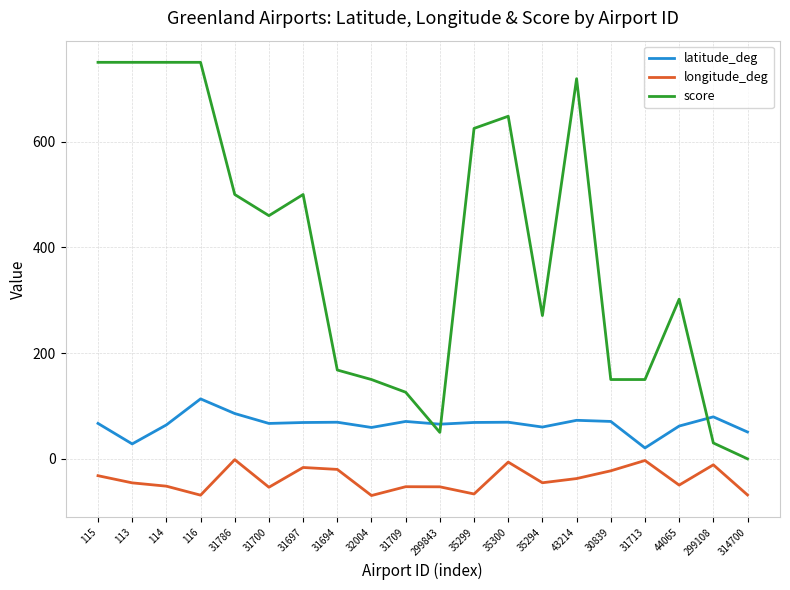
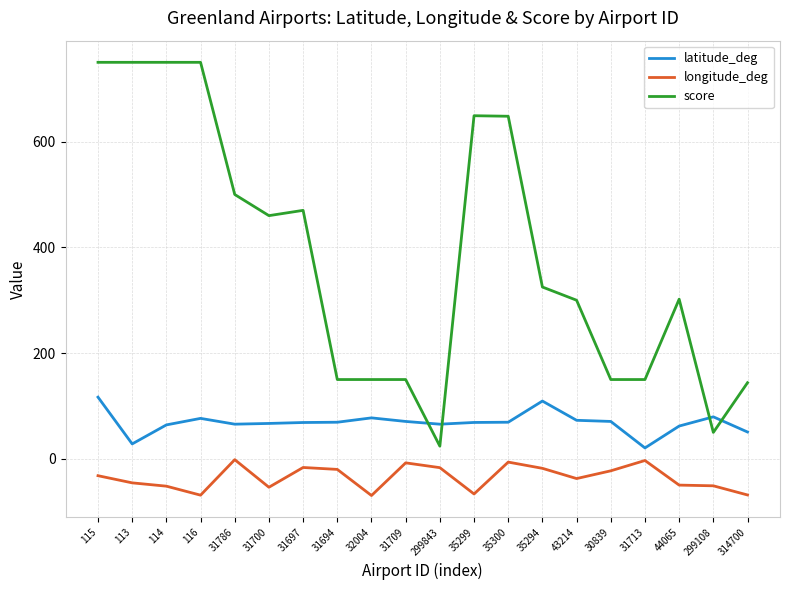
latitude_deg, 115: 70 -> 120
latitude_deg, 116: 110 -> 80
latitude_deg, 31786: 90 -> 70
score, 31697: 500 -> 470
score, 31694: 170 -> 150
latitude_deg, 32004: 60 -> 80
longitude_deg, 31709: -50 -> -10
score, 31709: 130 -> 150
longitude_deg, 299843: -50 -> -20
score, 299843: 50 -> 20
score, 35299: 630 -> 650
latitude_deg, 35294: 60 -> 110
longitude_deg, 35294: -50 -> -20
score, 35294: 270 -> 330
score, 43214: 720 -> 300
longitude_deg, 299108: -10 -> -50
score, 299108: 30 -> 50
score, 314700: 0 -> 140
